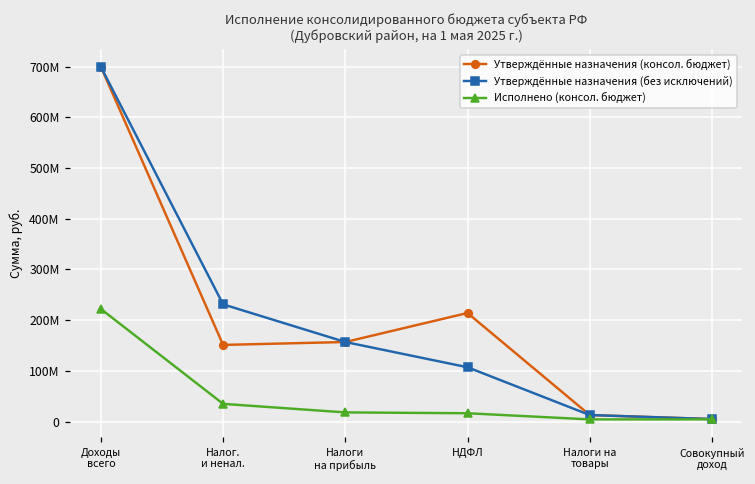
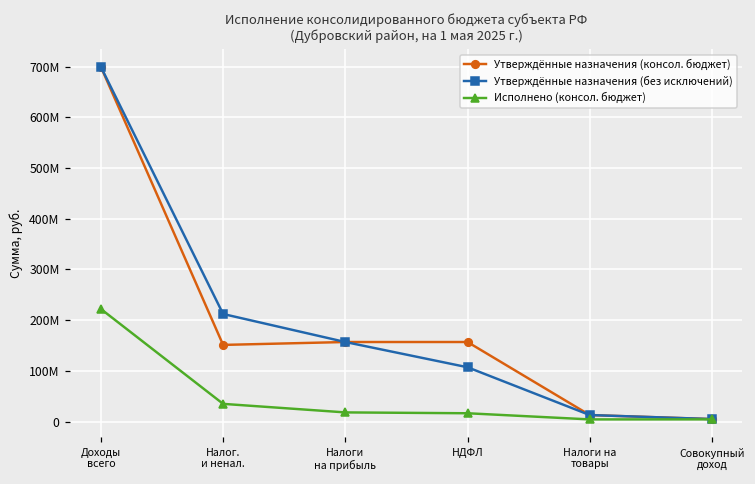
Утверждённые назначения (без исключений), Налог. и ненал.: 230000000 -> 210000000
Утверждённые назначения (консол. бюджет), НДФЛ: 210000000 -> 160000000
